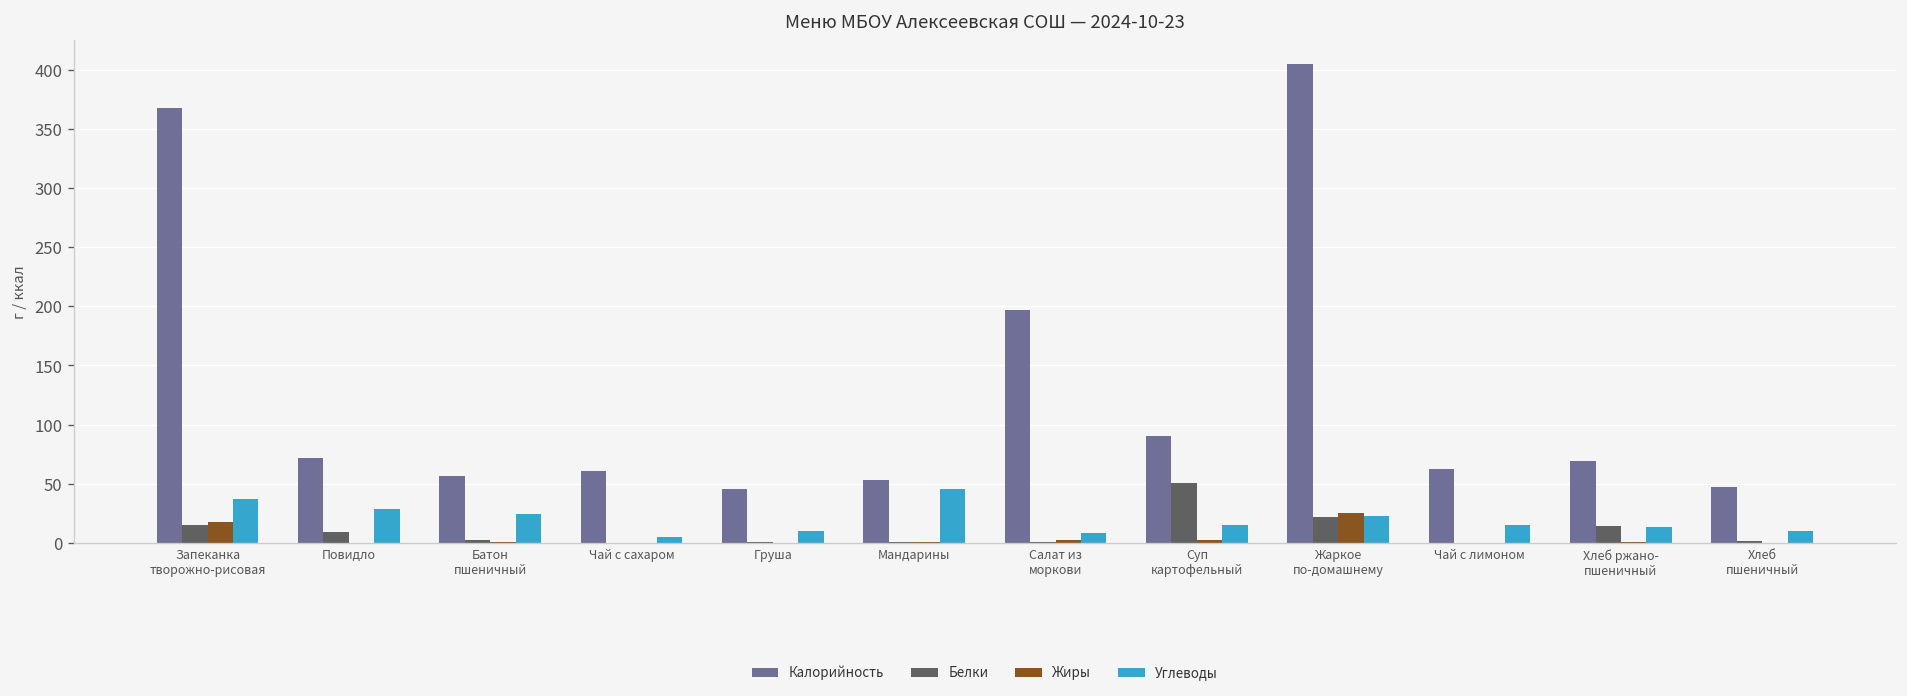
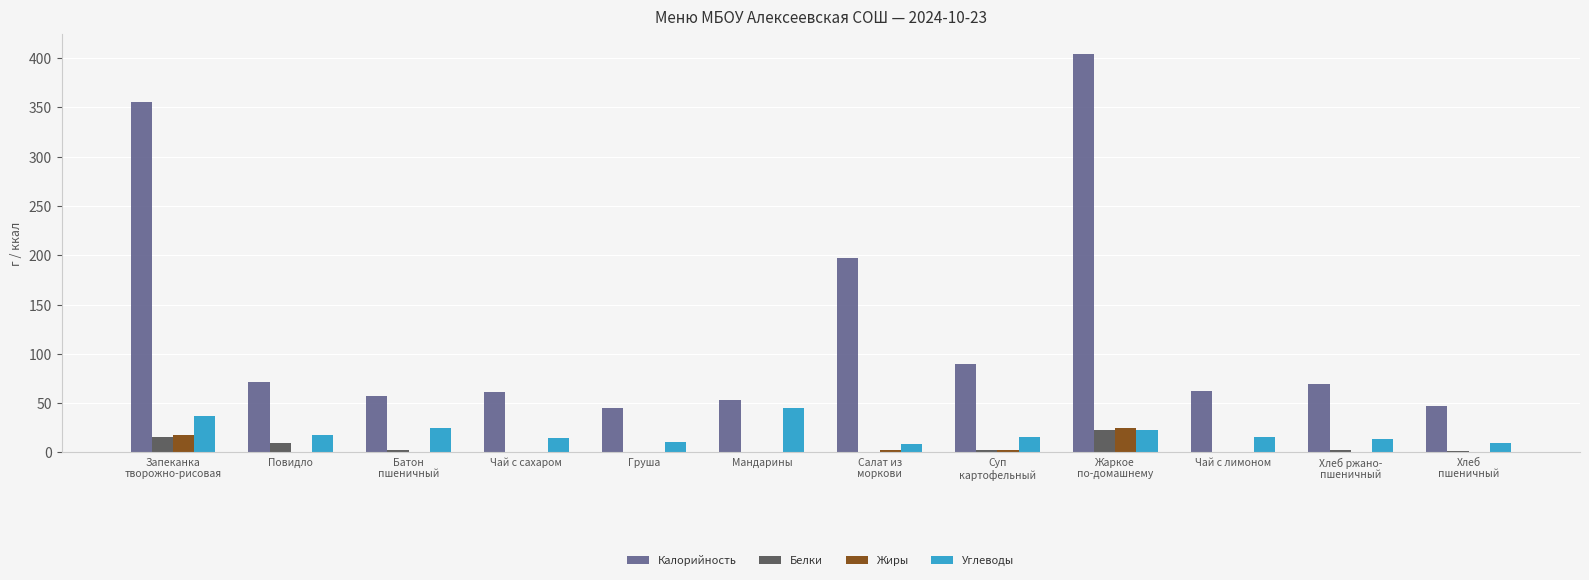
Калорийность, Запеканка творожно-рисовая: 370 -> 360
Углеводы, Повидло: 30 -> 20
Углеводы, Чай с сахаром: 10 -> 20
Белки, Суп картофельный: 50 -> 0
Белки, Хлеб ржано- пшеничный: 10 -> 0
